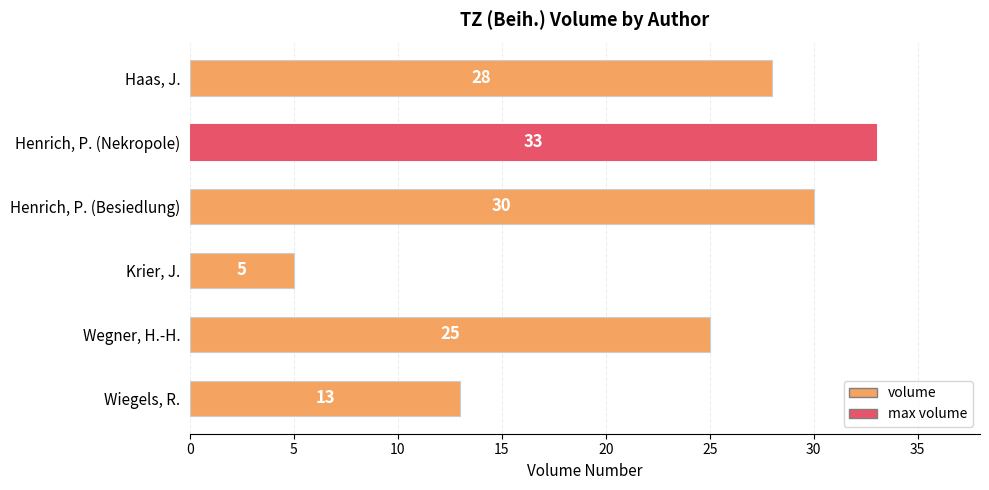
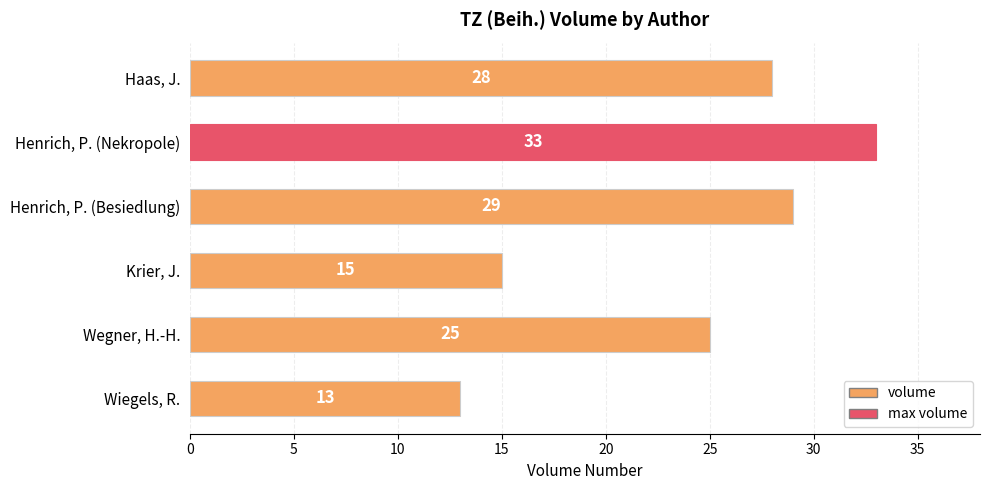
Henrich, P. (Besiedlung): 30 -> 29
Krier, J.: 5 -> 15
